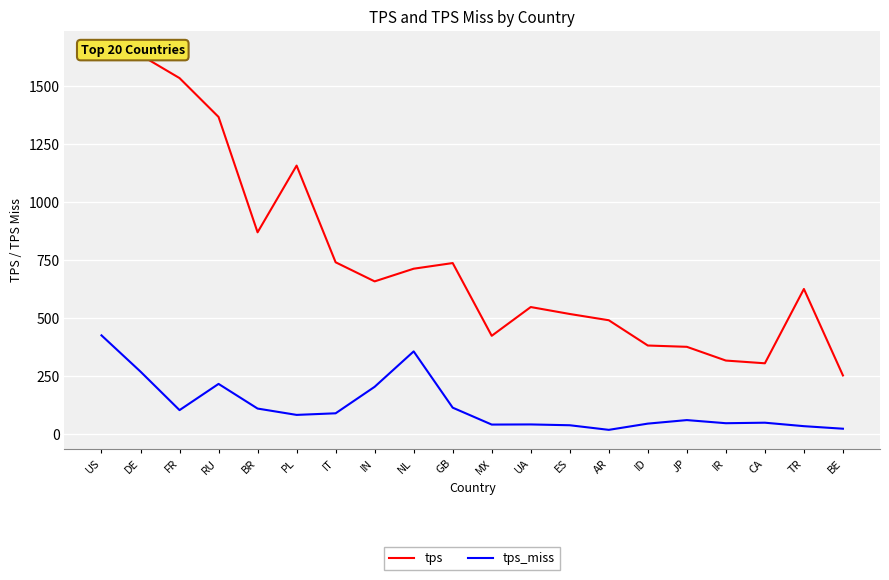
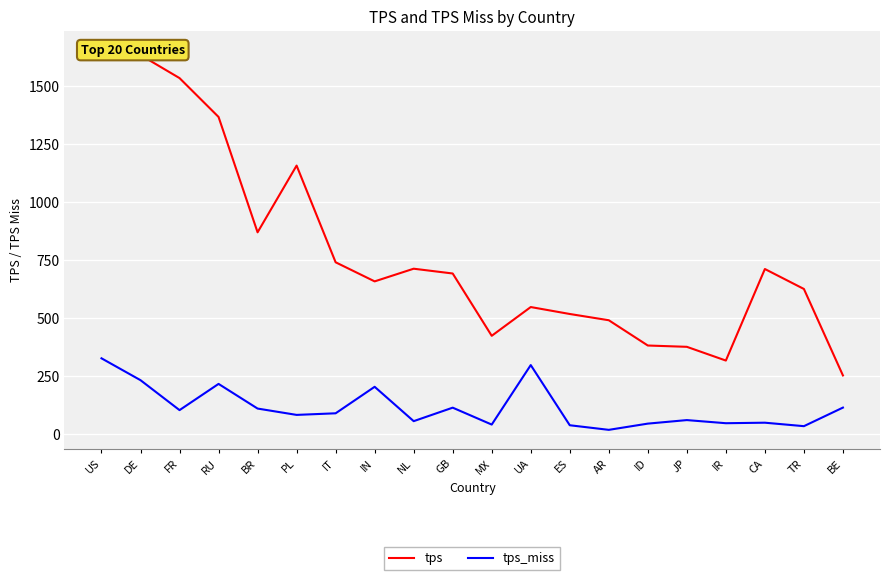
tps_miss, US: 430 -> 330
tps_miss, DE: 270 -> 230
tps_miss, NL: 360 -> 60
tps, GB: 740 -> 690
tps_miss, UA: 40 -> 300
tps, CA: 310 -> 710
tps_miss, BE: 20 -> 120
